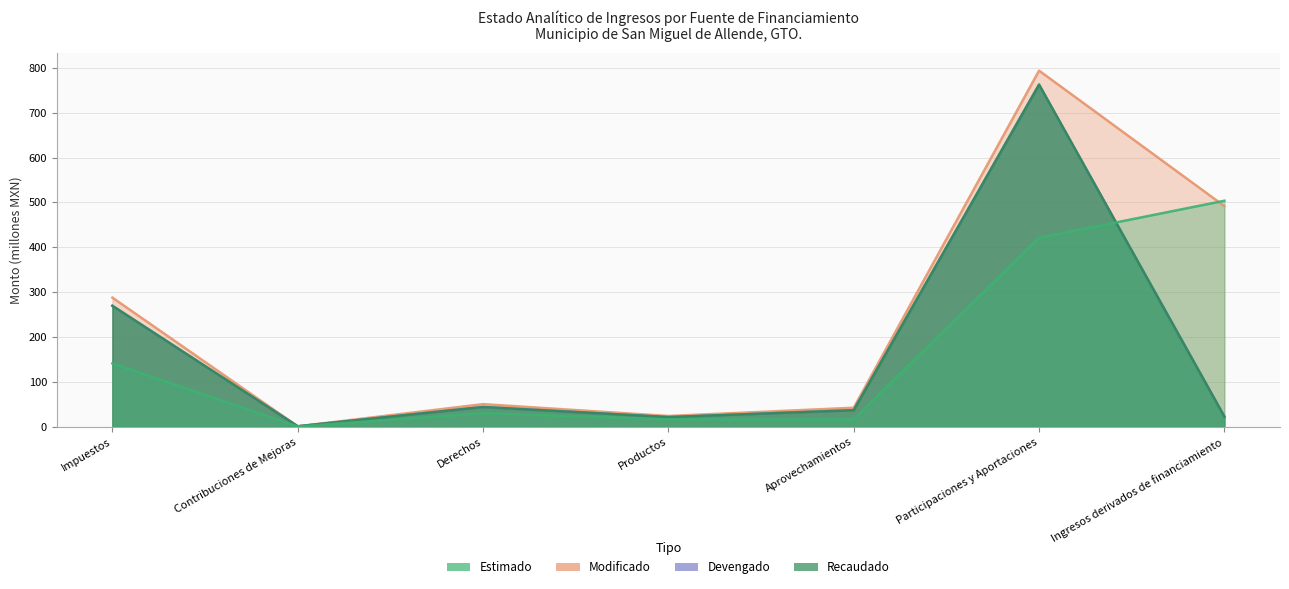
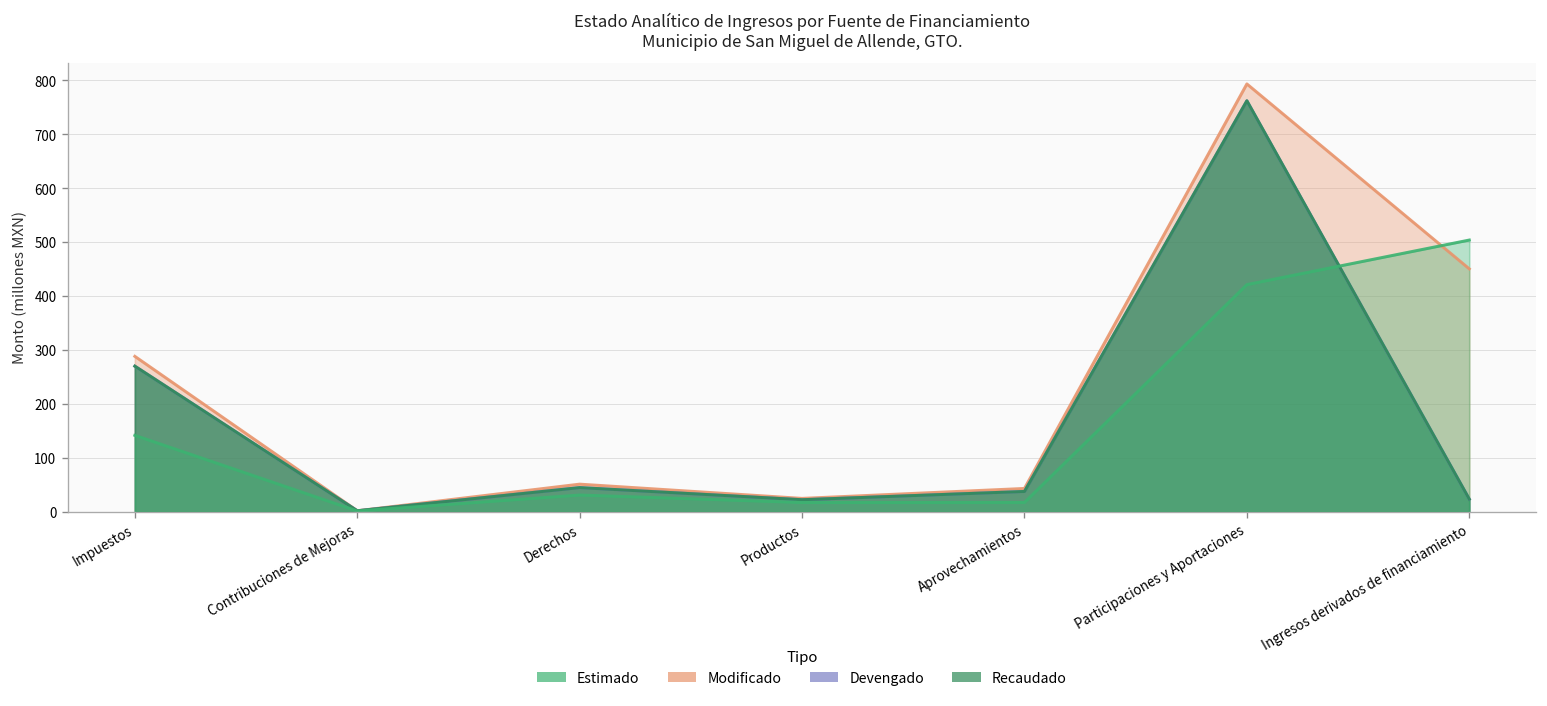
Modificado, Ingresos derivados de financiamiento: 490 -> 450
